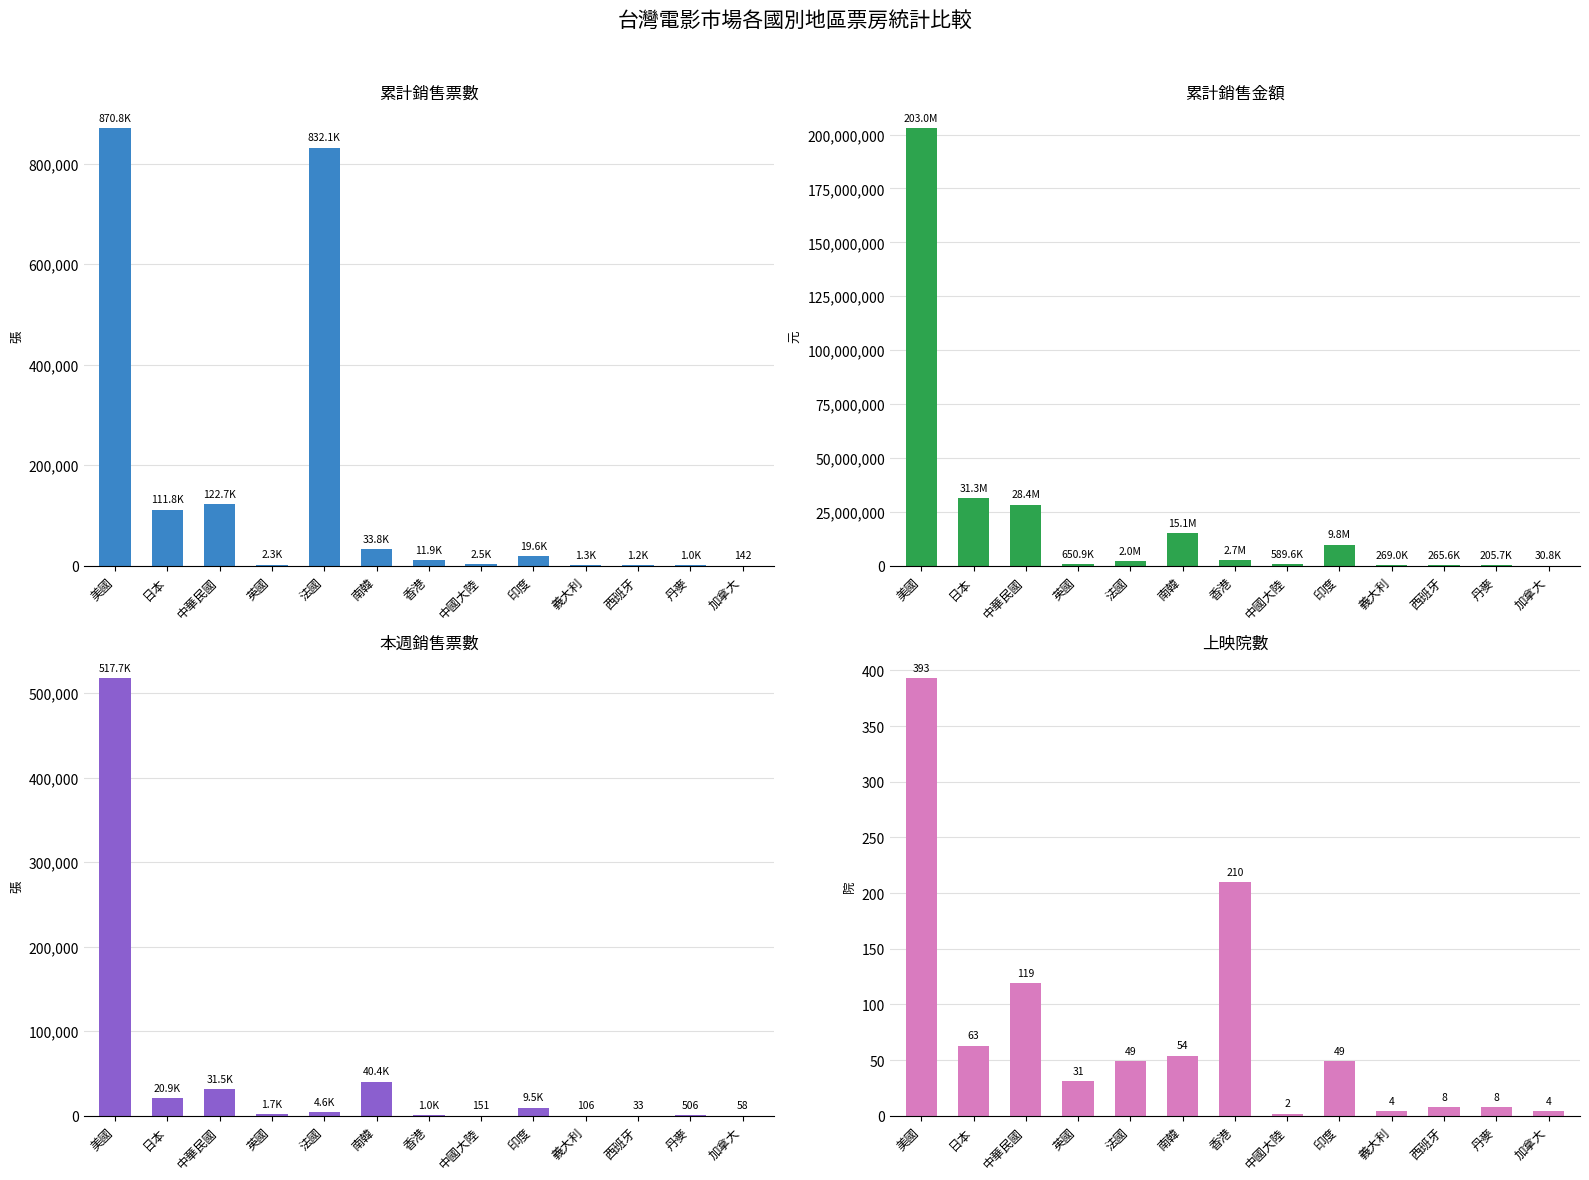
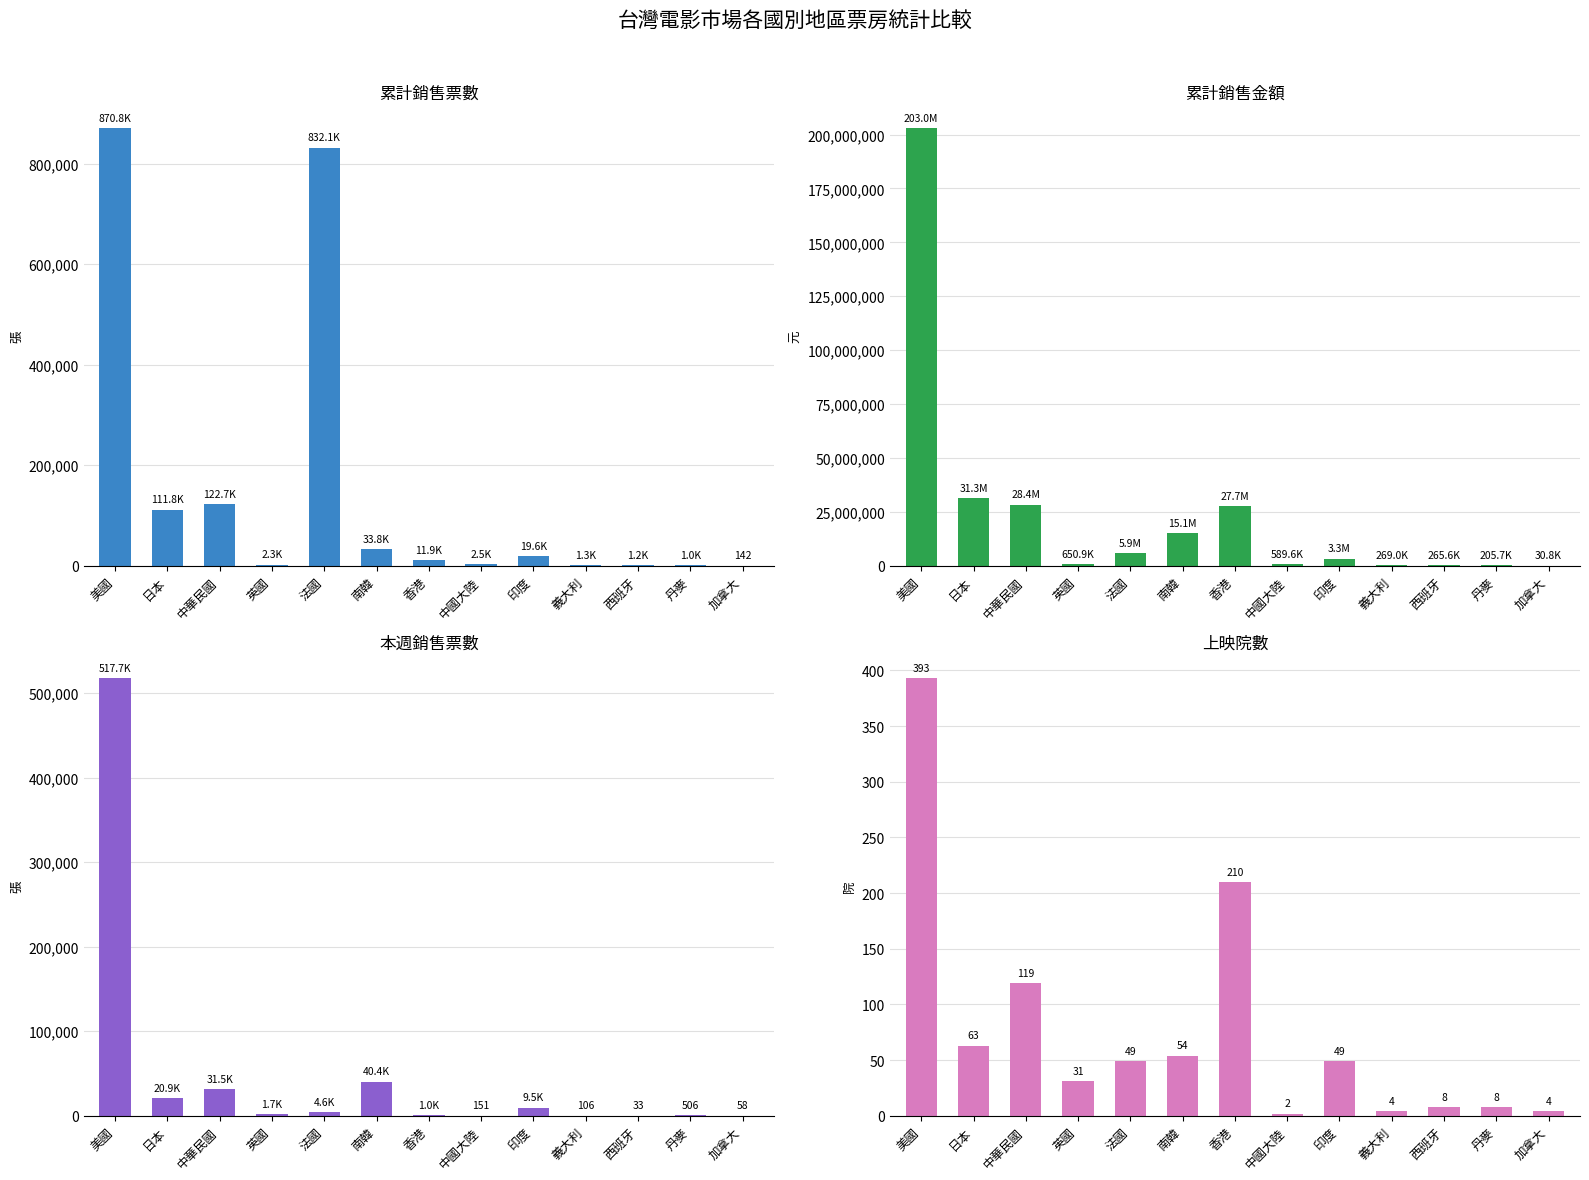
累計銷售金額, 法國: 2.0M -> 5.9M
累計銷售金額, 香港: 2.7M -> 27.7M
累計銷售金額, 印度: 9.8M -> 3.3M
